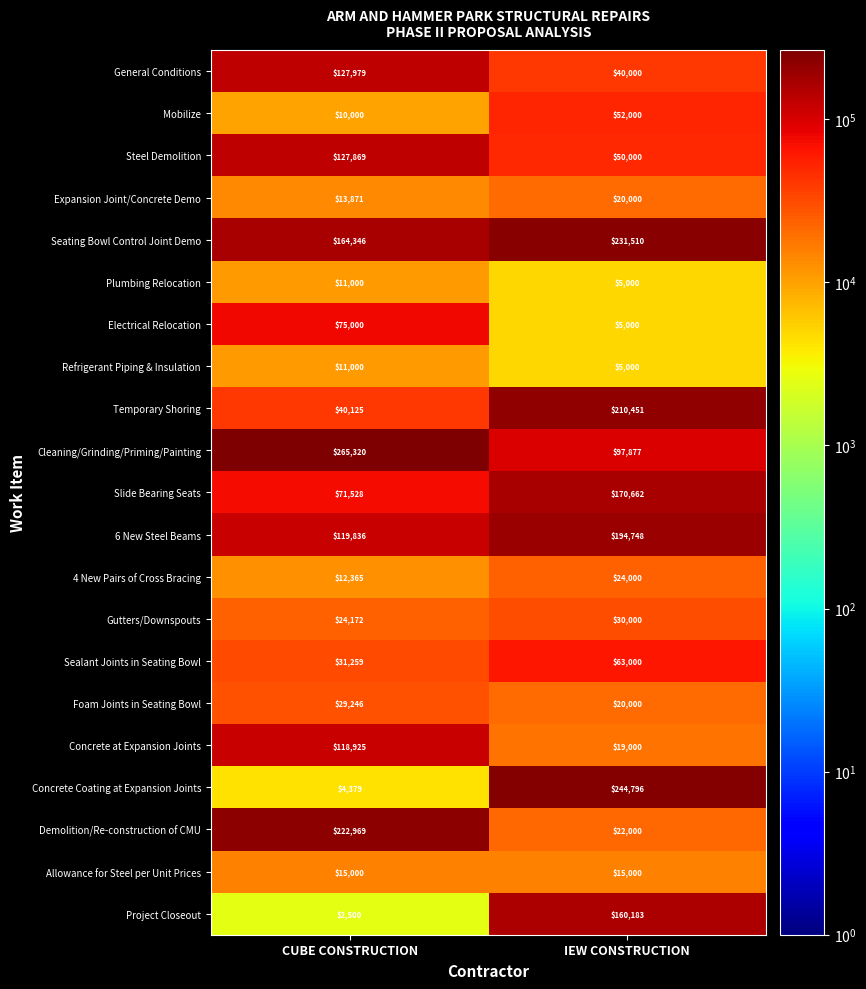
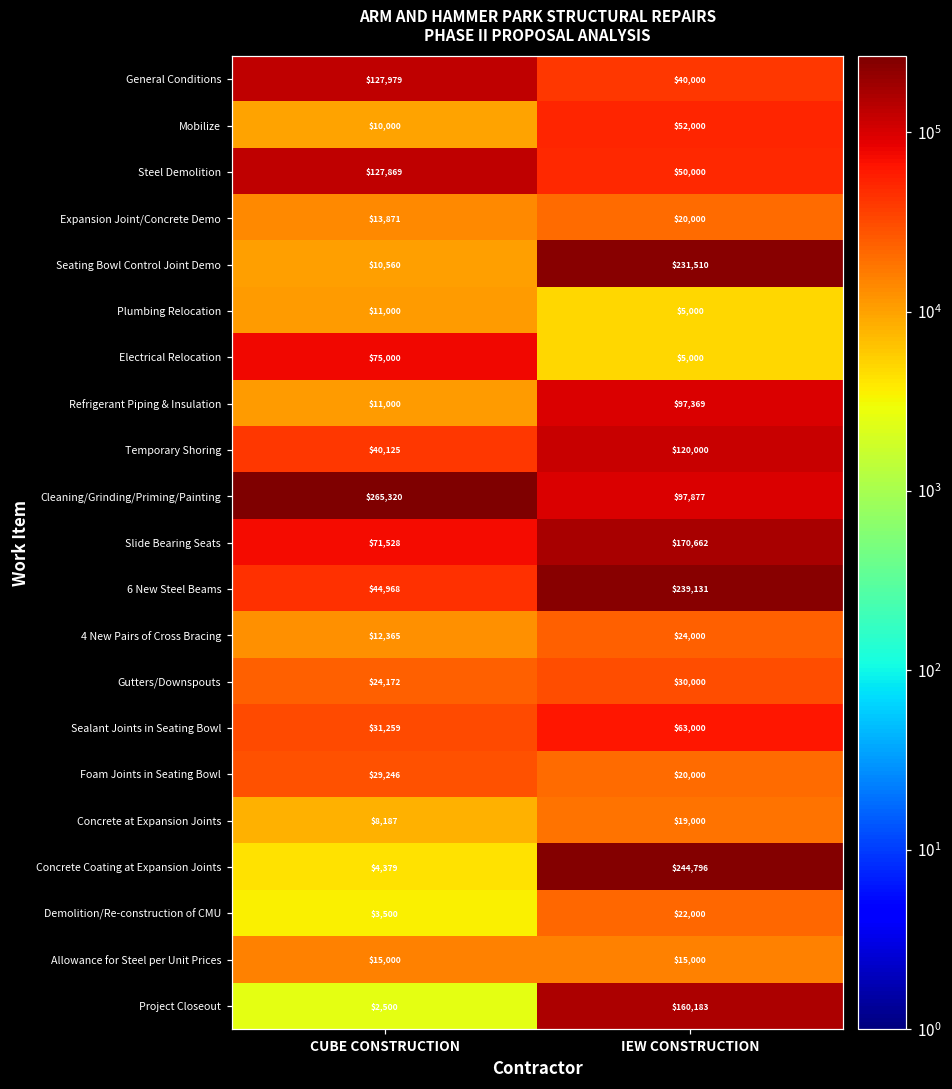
Seating Bowl Control Joint Demo, CUBE CONSTRUCTION: $164,346 -> $10,560
Refrigerant Piping & Insulation, IEW CONSTRUCTION: $5,000 -> $97,369
Temporary Shoring, IEW CONSTRUCTION: $210,451 -> $120,000
6 New Steel Beams, CUBE CONSTRUCTION: $119,836 -> $44,968
6 New Steel Beams, IEW CONSTRUCTION: $194,748 -> $239,131
Concrete at Expansion Joints, CUBE CONSTRUCTION: $118,925 -> $8,187
Demolition/Re-construction of CMU, CUBE CONSTRUCTION: $222,969 -> $3,500
